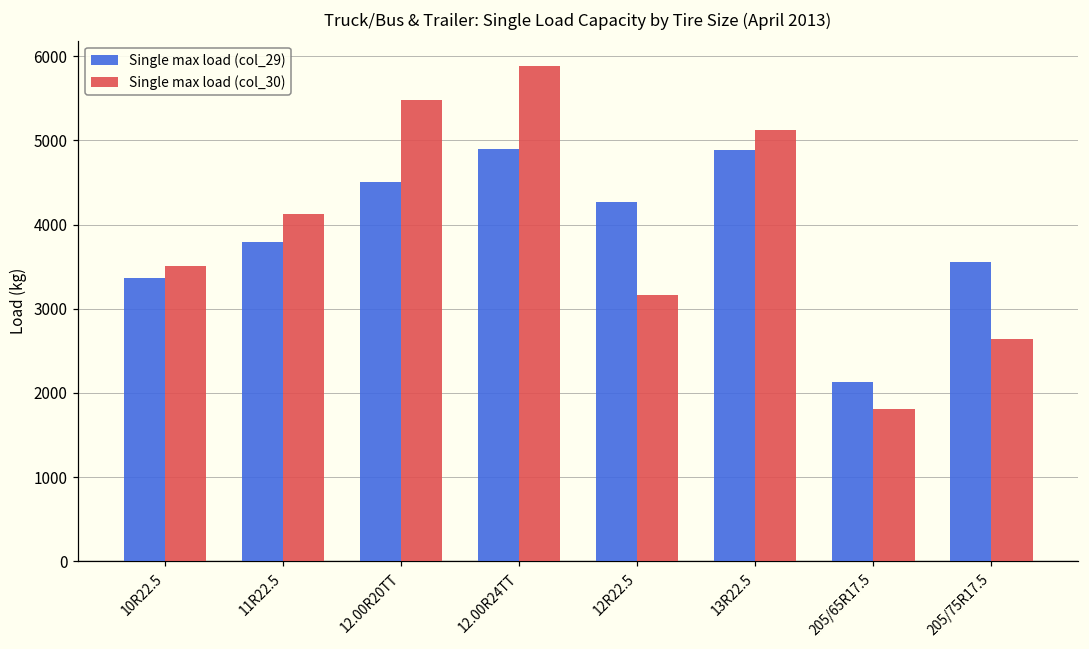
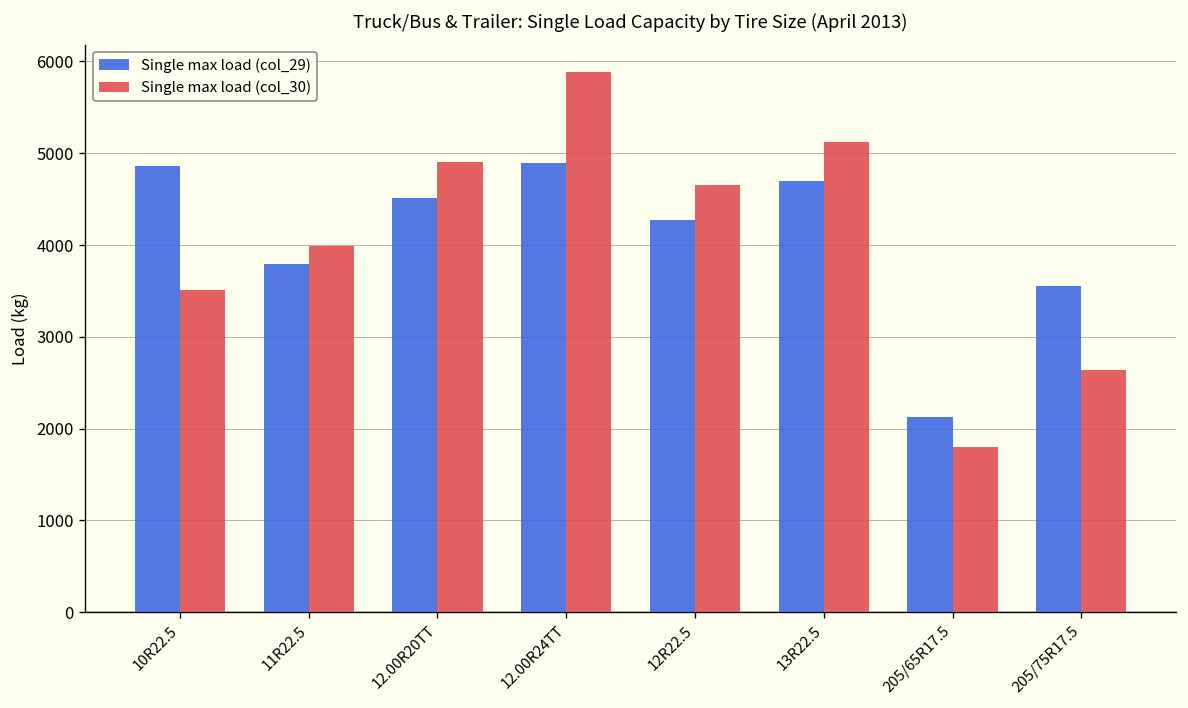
Single max load (col_29), 10R22.5: 3400 -> 4900
Single max load (col_30), 11R22.5: 4100 -> 4000
Single max load (col_30), 12.00R20TT: 5500 -> 4900
Single max load (col_30), 12R22.5: 3200 -> 4700
Single max load (col_29), 13R22.5: 4900 -> 4700
